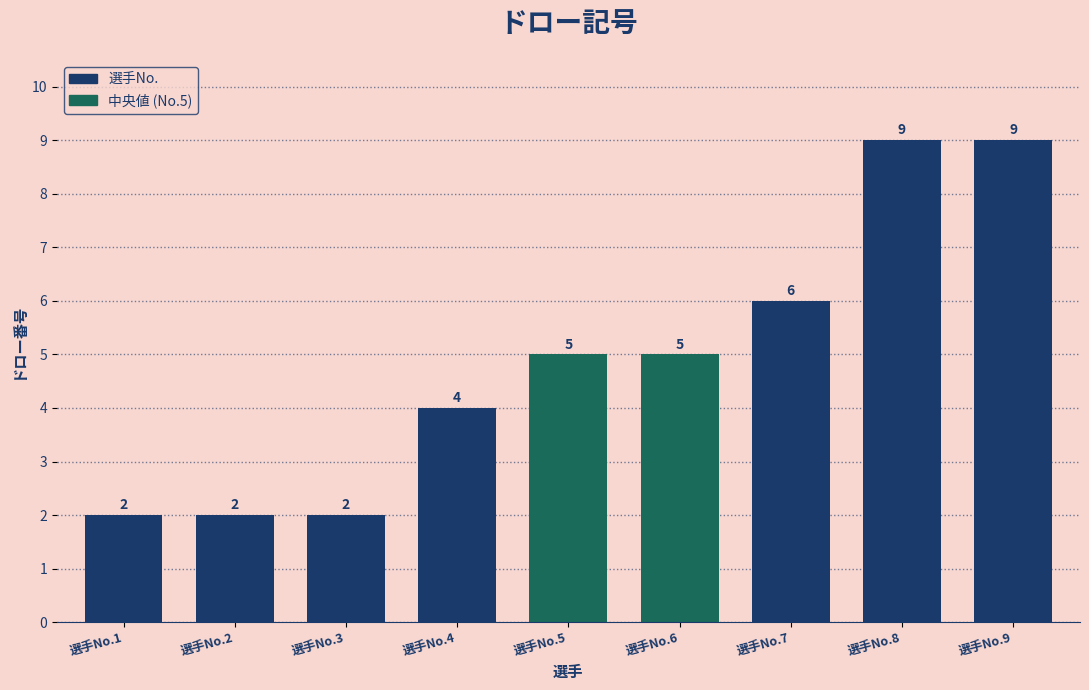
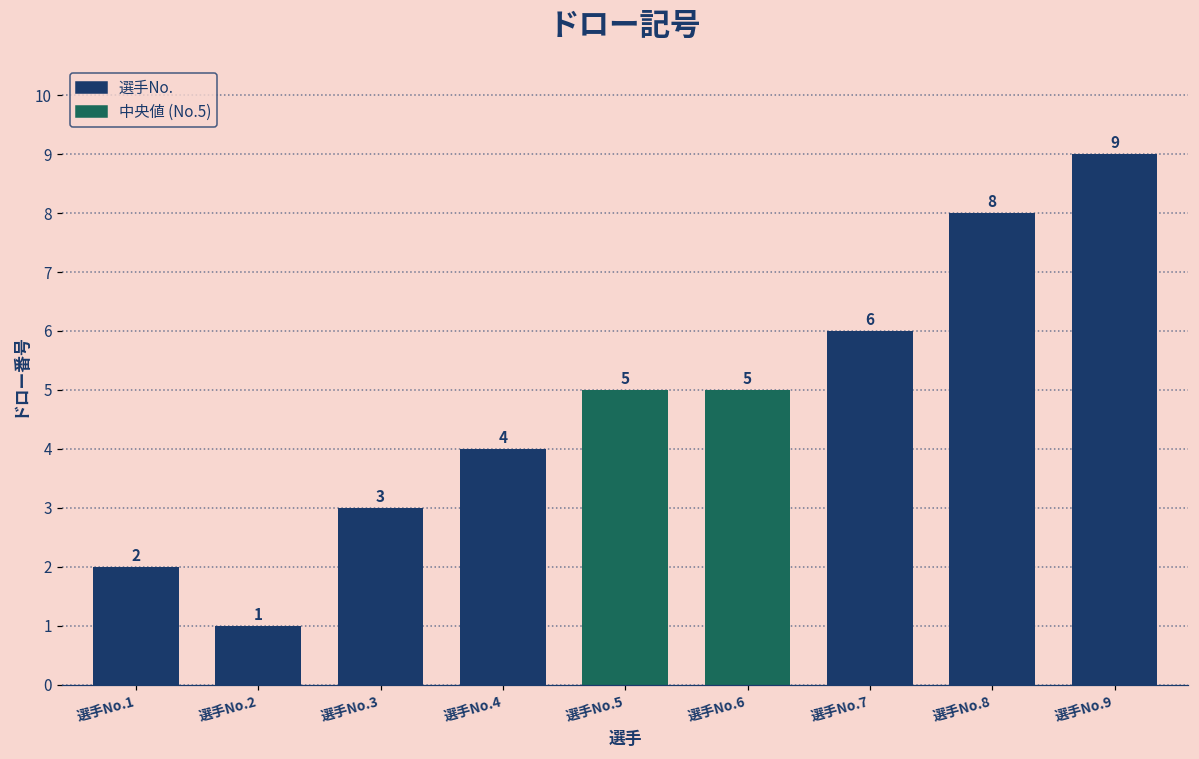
選手No.2: 2 -> 1
選手No.3: 2 -> 3
選手No.8: 9 -> 8
